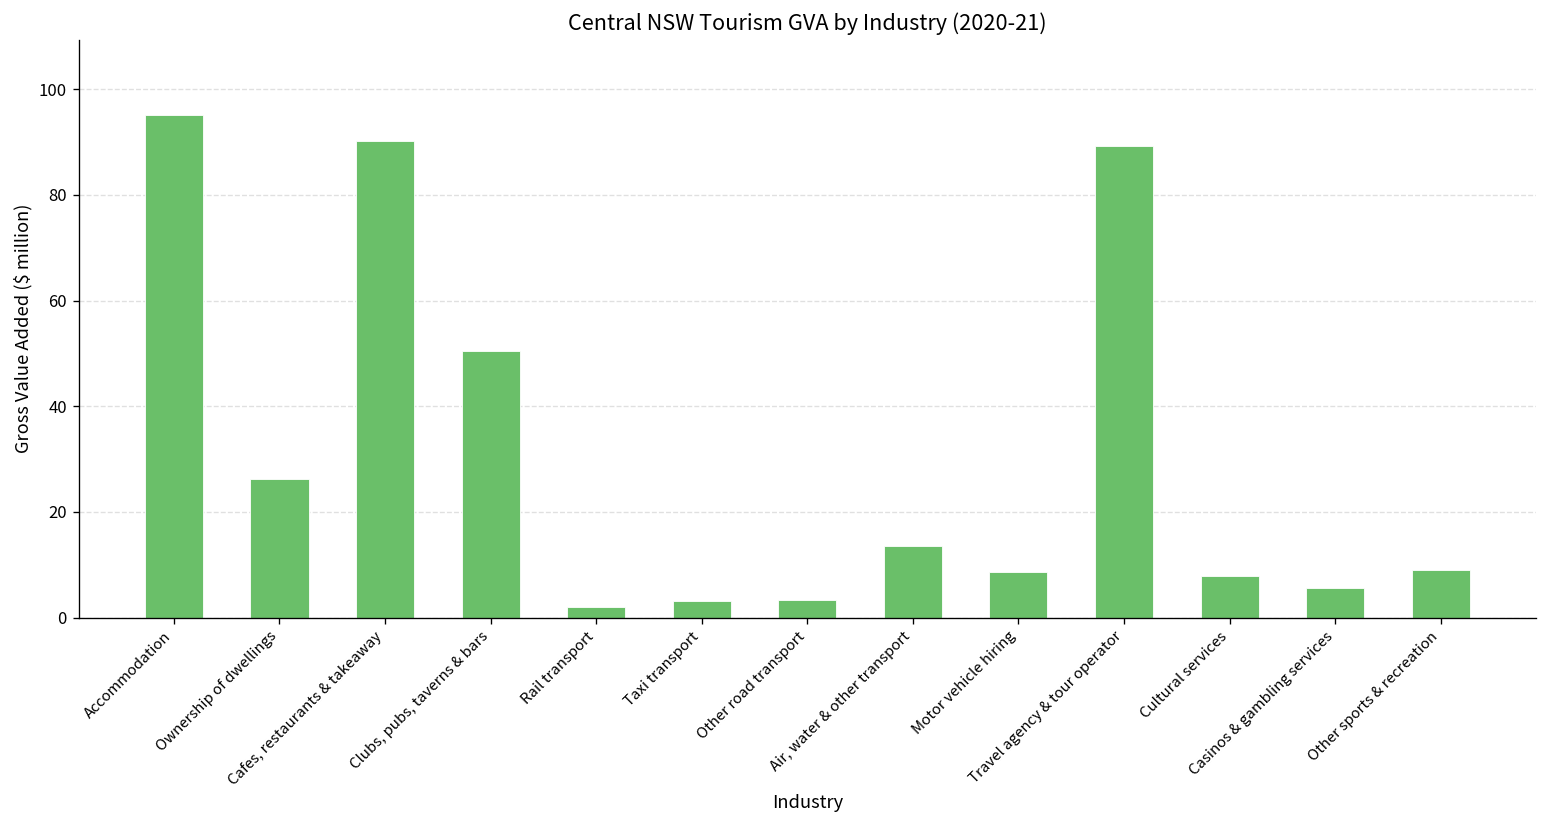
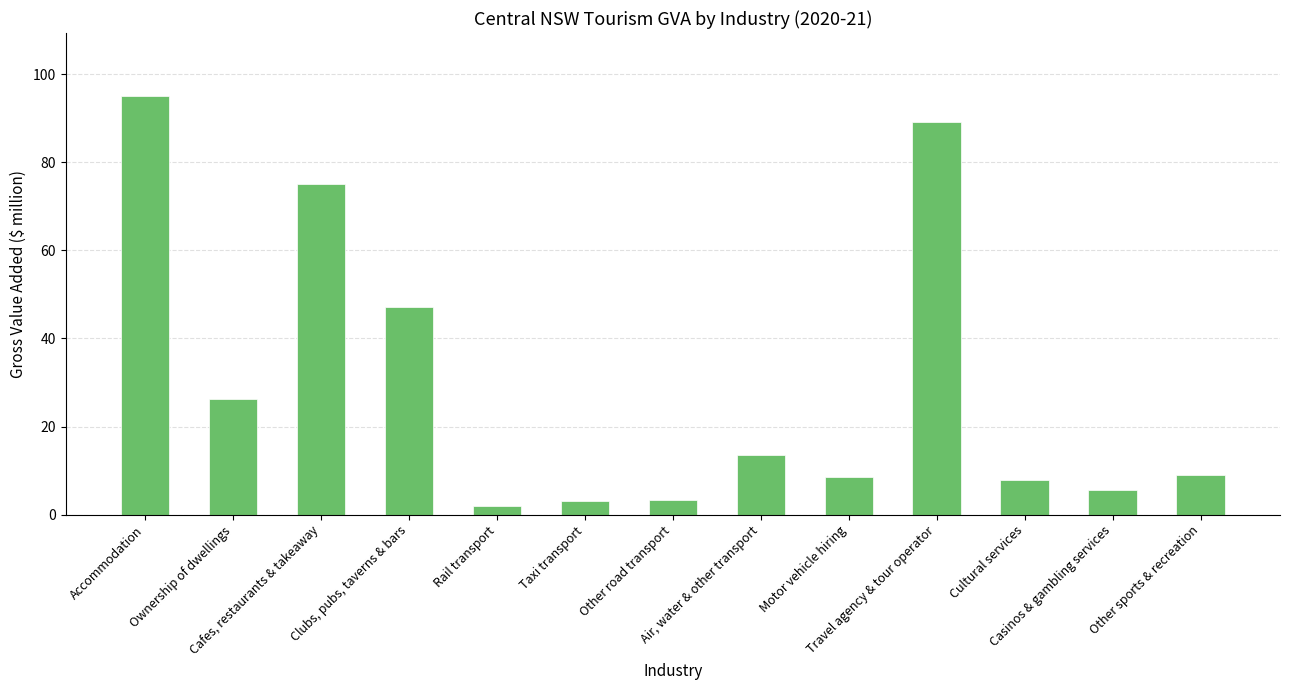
Cafes, restaurants & takeaway: 90 -> 75
Clubs, pubs, taverns & bars: 50 -> 47
